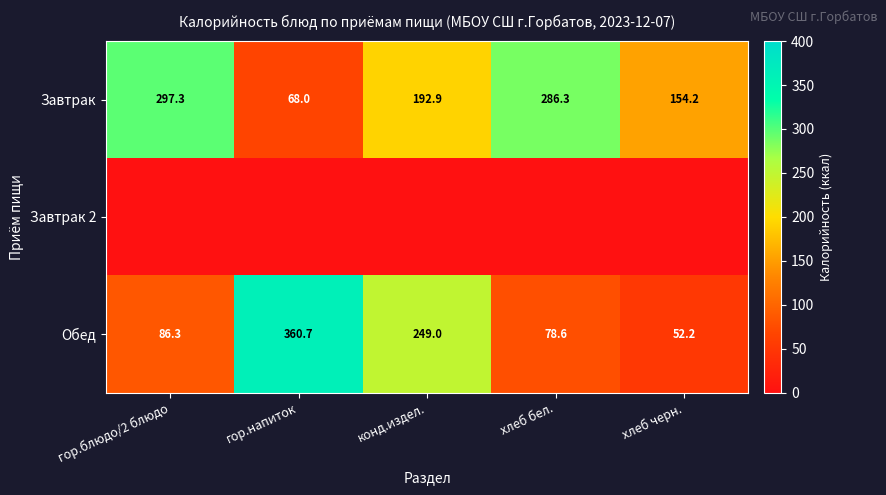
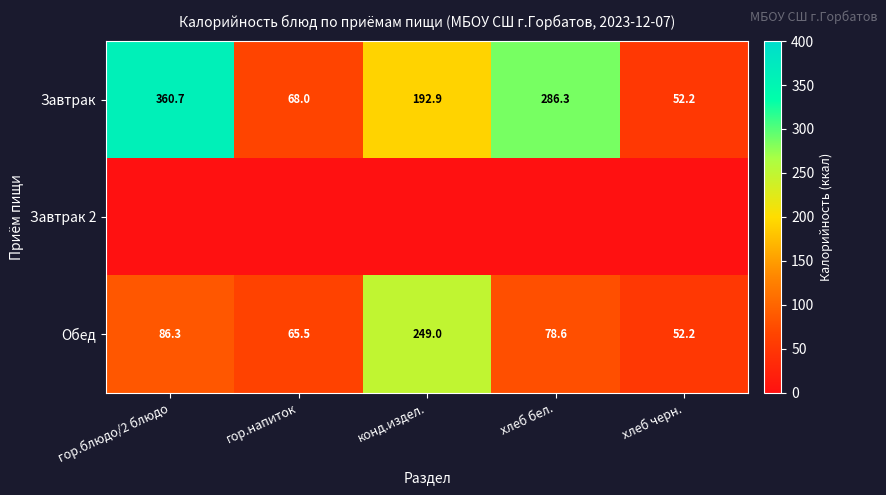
Завтрак, гор.блюдо/2 блюдо: 297.3 -> 360.7
Завтрак, хлеб черн.: 154.2 -> 52.2
Обед, гор.напиток: 360.7 -> 65.5
